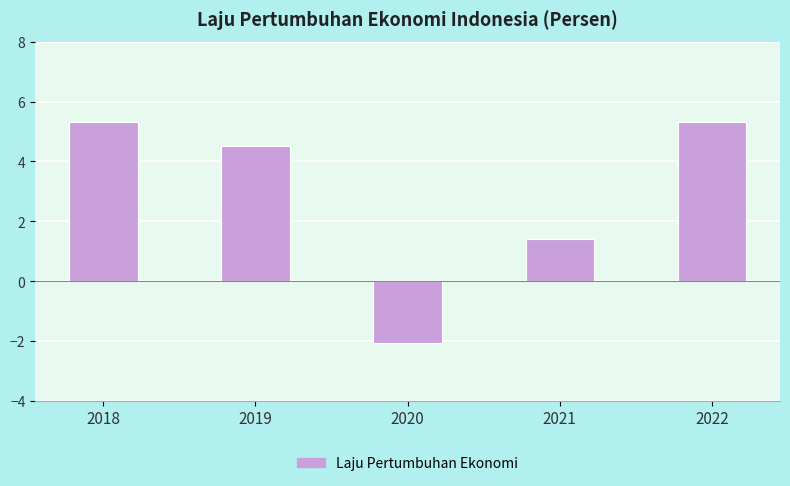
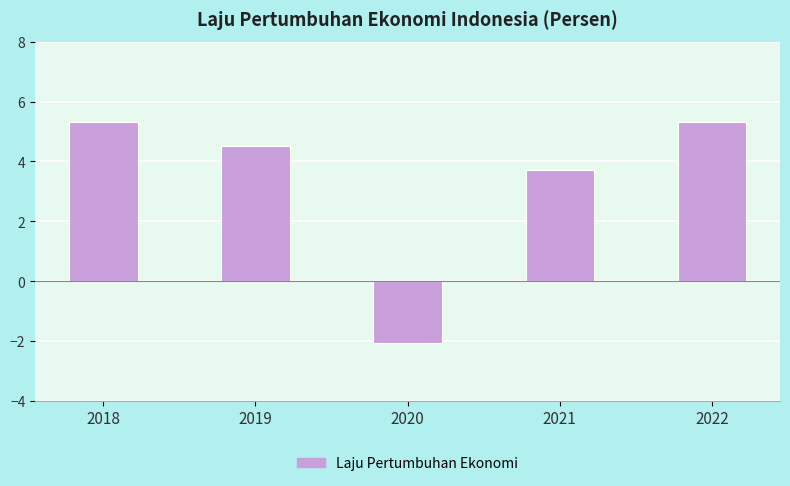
2021: 1.4 -> 3.7
